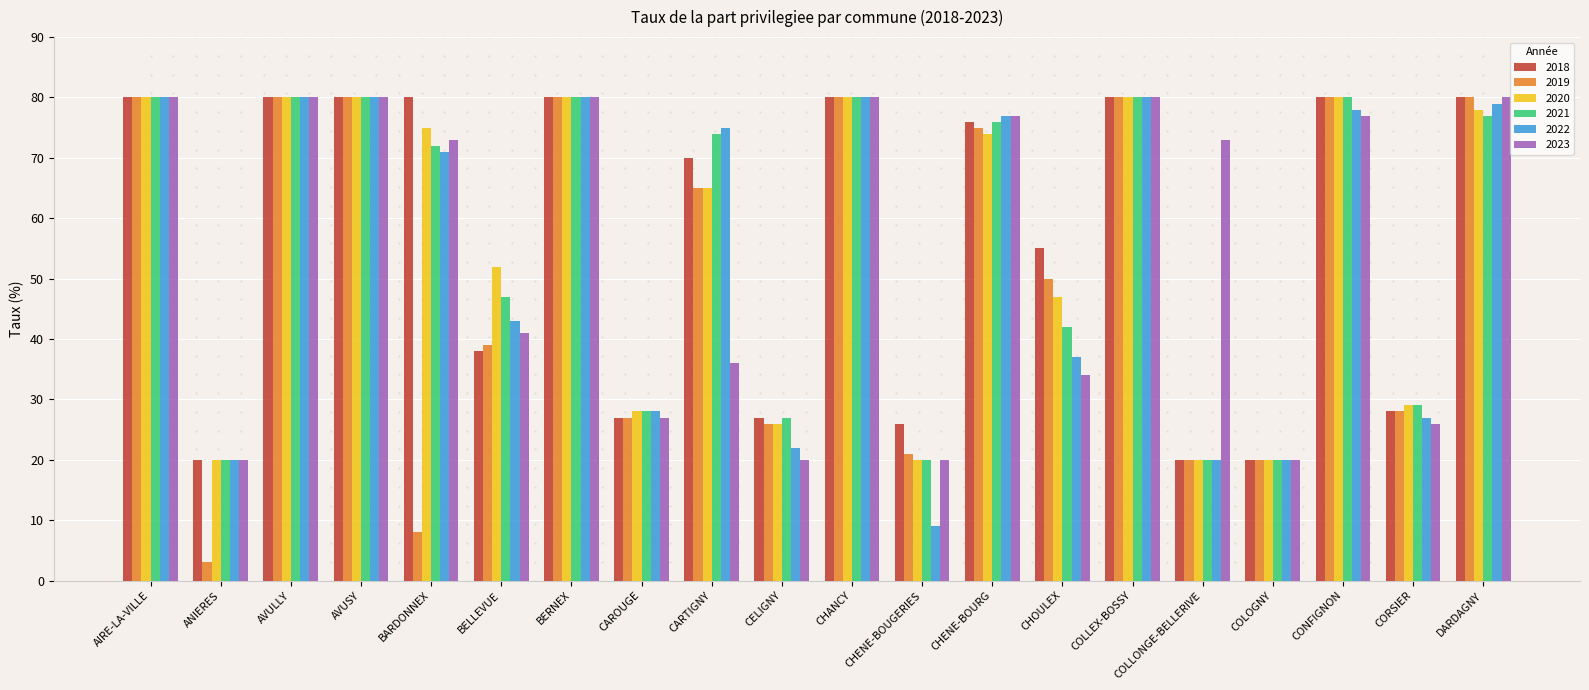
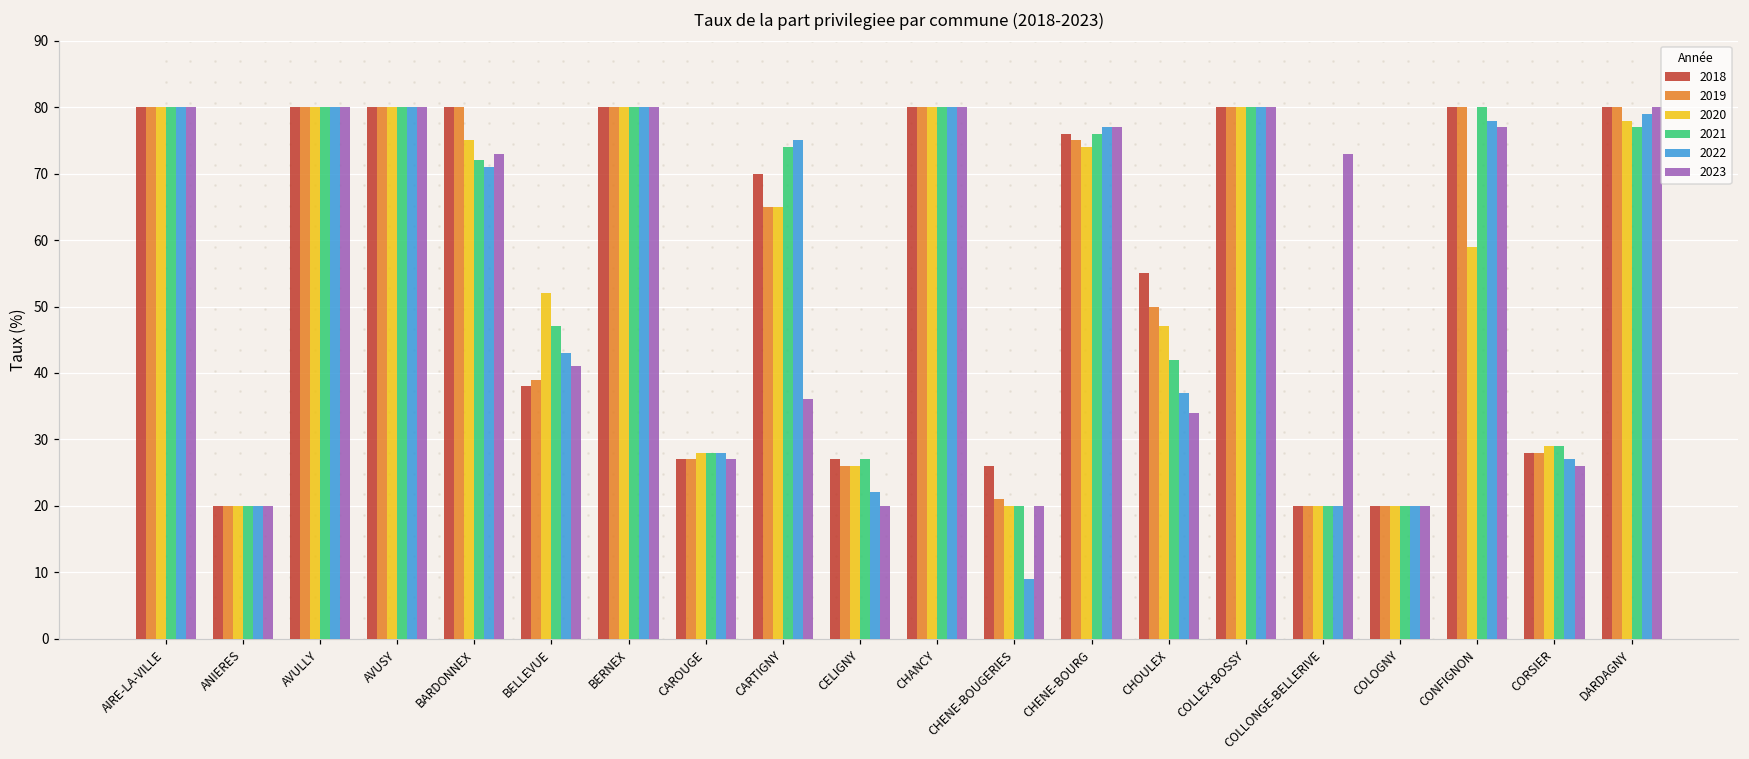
2019, ANIERES: 3 -> 20
2019, BARDONNEX: 8 -> 80
2020, CONFIGNON: 80 -> 59
